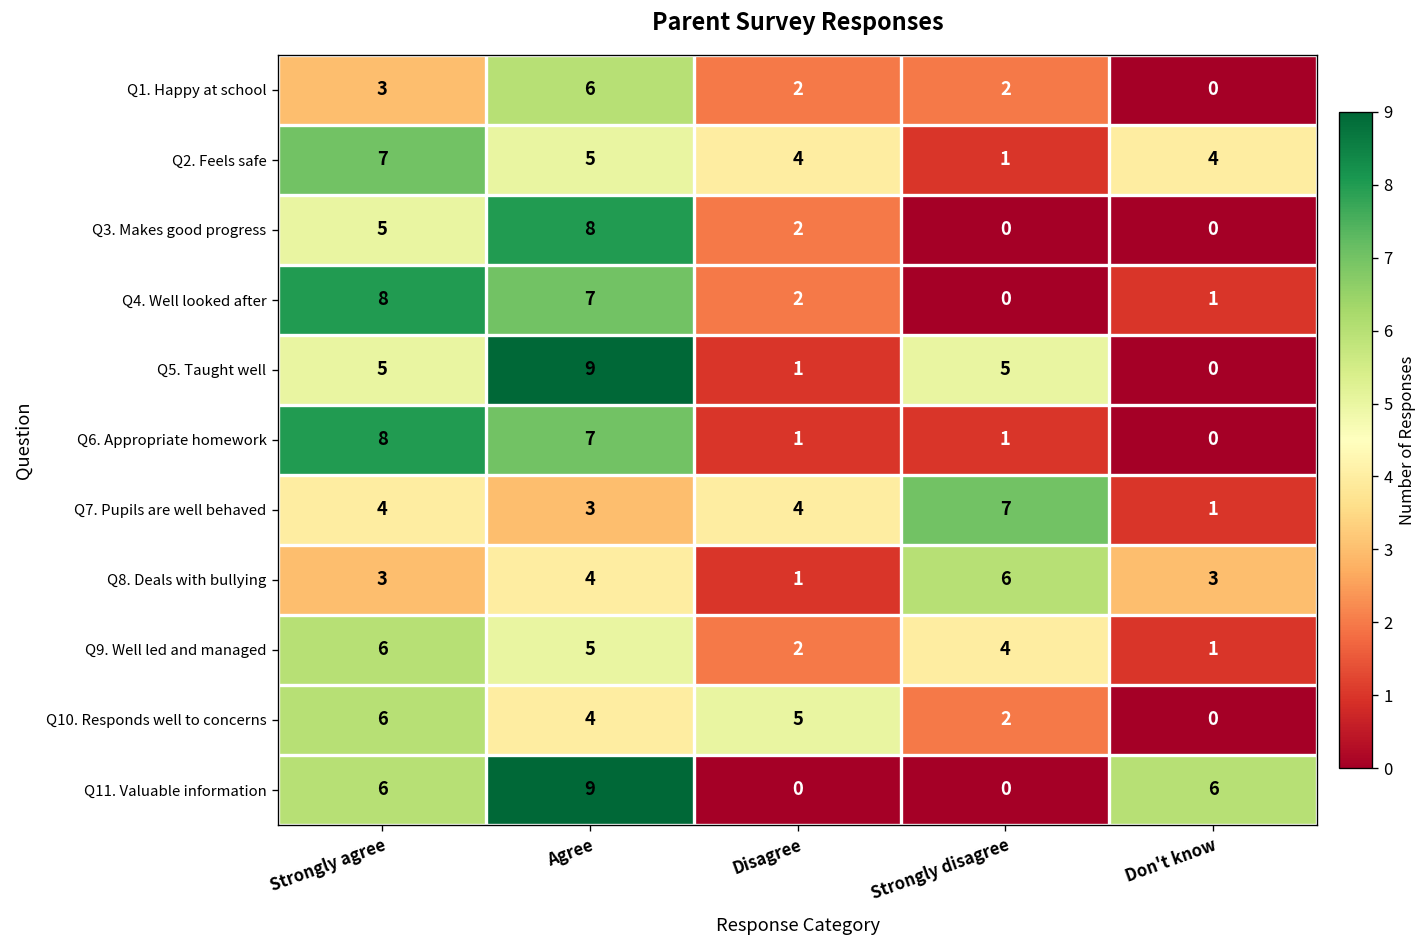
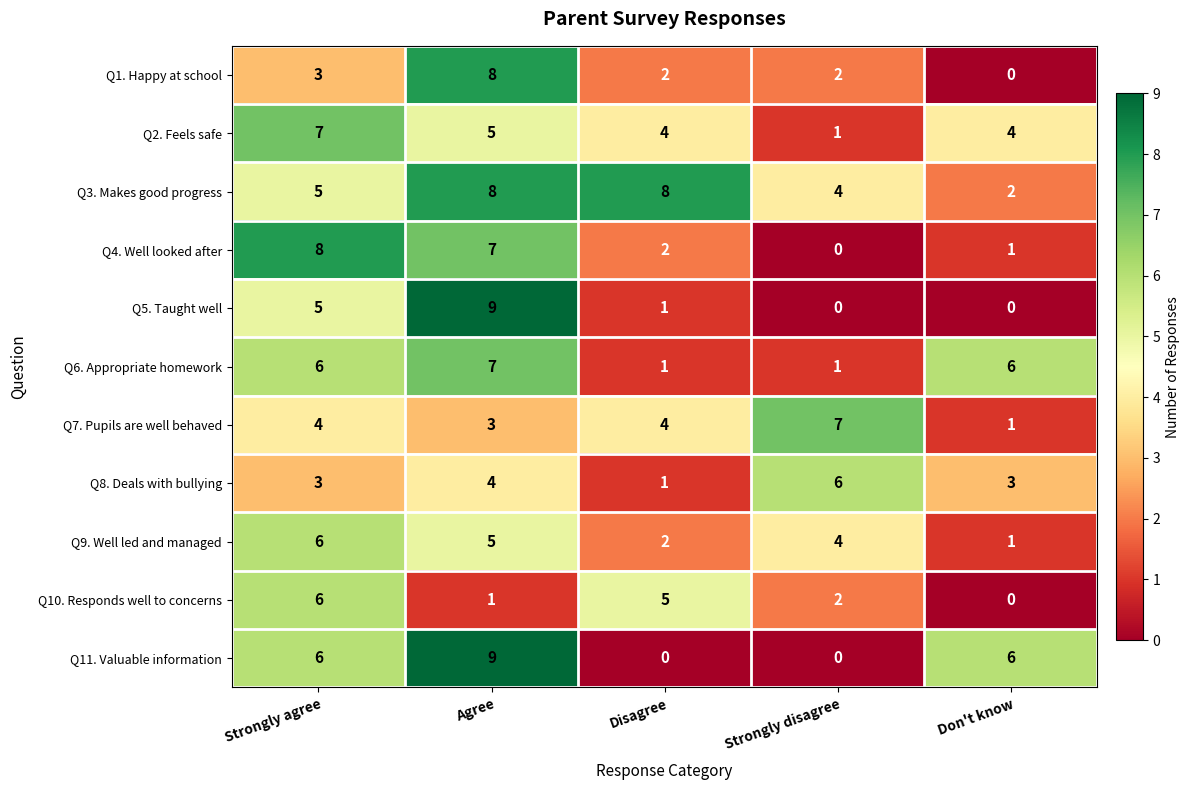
Q1. Happy at school, Agree: 6 -> 8
Q3. Makes good progress, Disagree: 2 -> 8
Q3. Makes good progress, Strongly disagree: 0 -> 4
Q3. Makes good progress, Don't know: 0 -> 2
Q5. Taught well, Strongly disagree: 5 -> 0
Q6. Appropriate homework, Strongly agree: 8 -> 6
Q6. Appropriate homework, Don't know: 0 -> 6
Q10. Responds well to concerns, Agree: 4 -> 1
